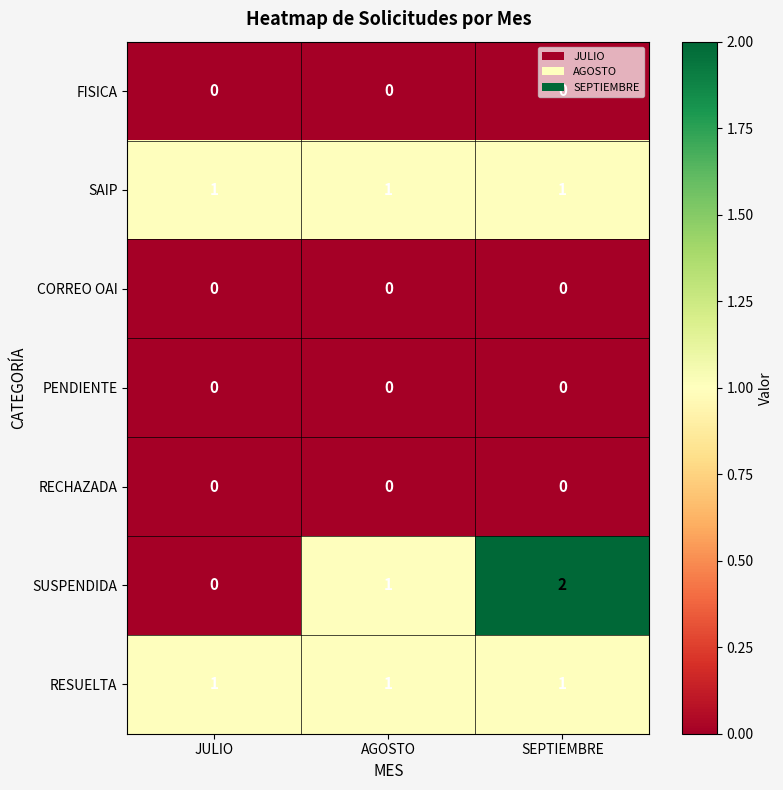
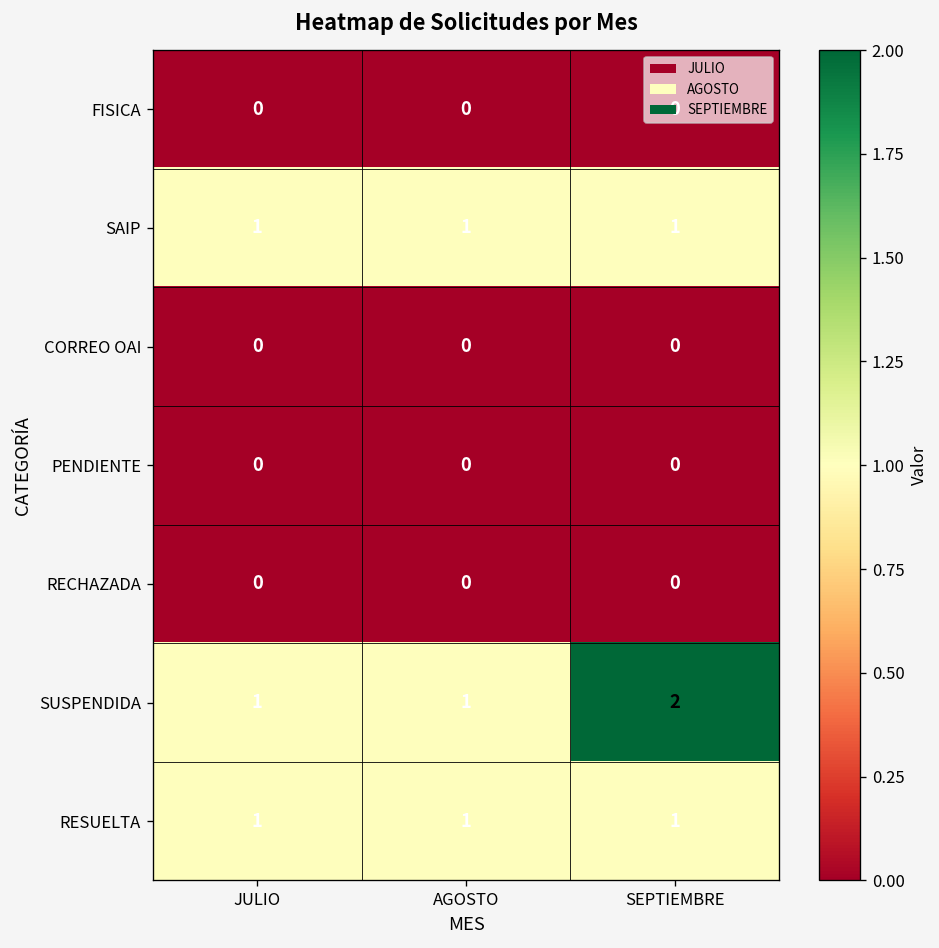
SUSPENDIDA, JULIO: 0 -> 1
